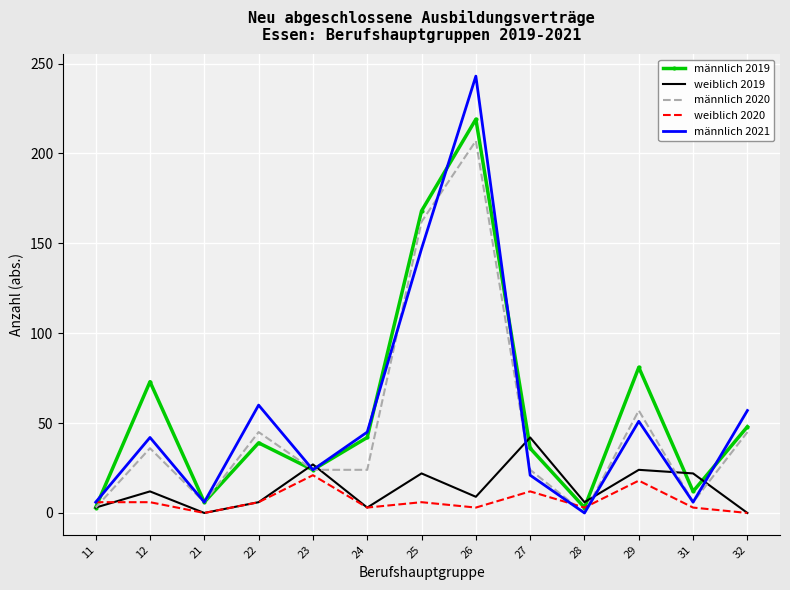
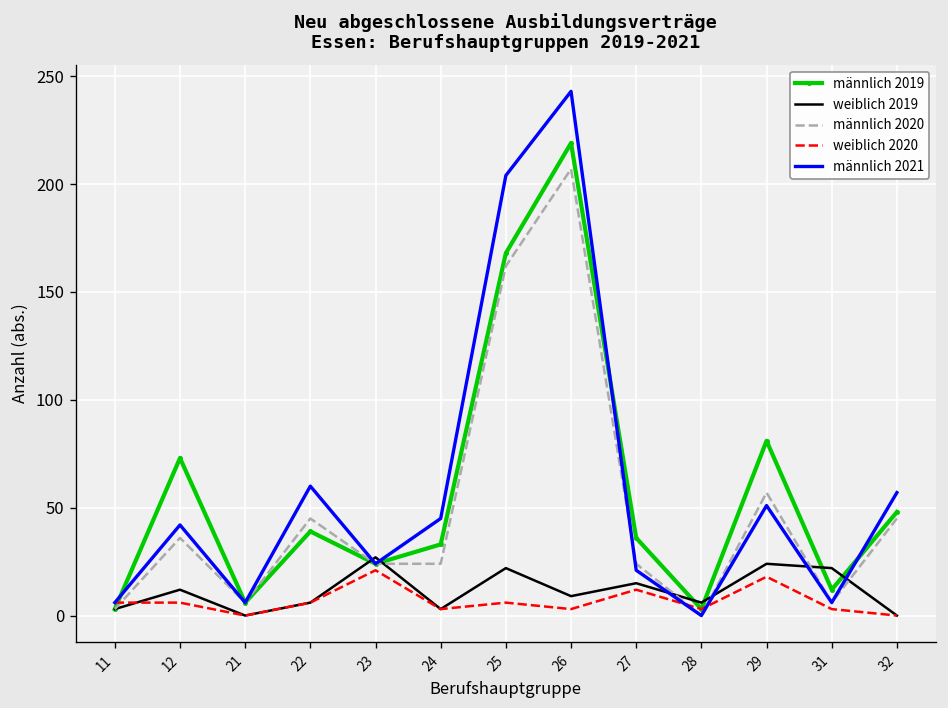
männlich 2019, 24: 42 -> 33
männlich 2021, 25: 147 -> 204
weiblich 2019, 27: 42 -> 15
